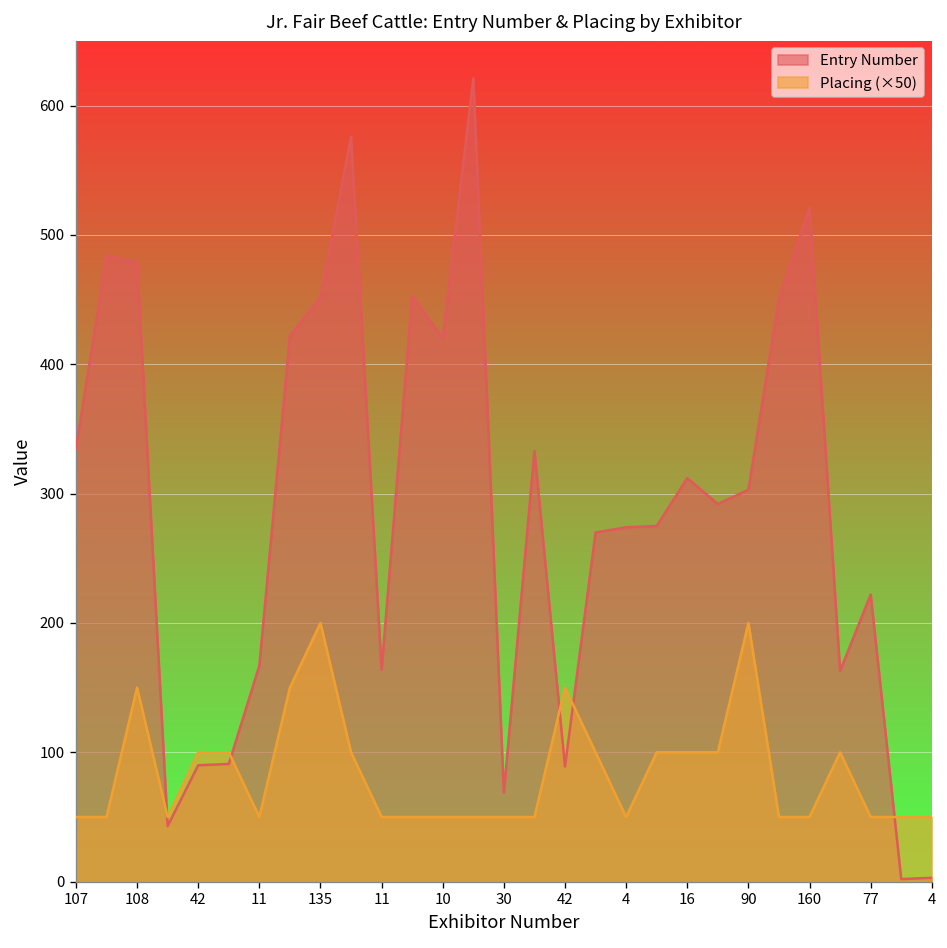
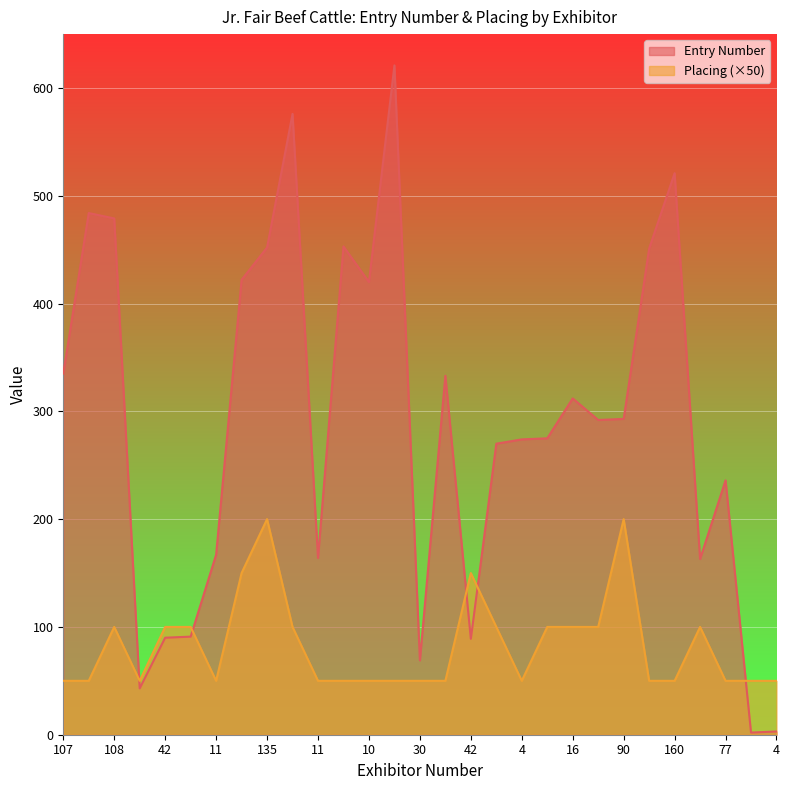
Placing (×50), 108: 150 -> 100
Entry Number, 90: 303 -> 293
Entry Number, 77: 222 -> 236
